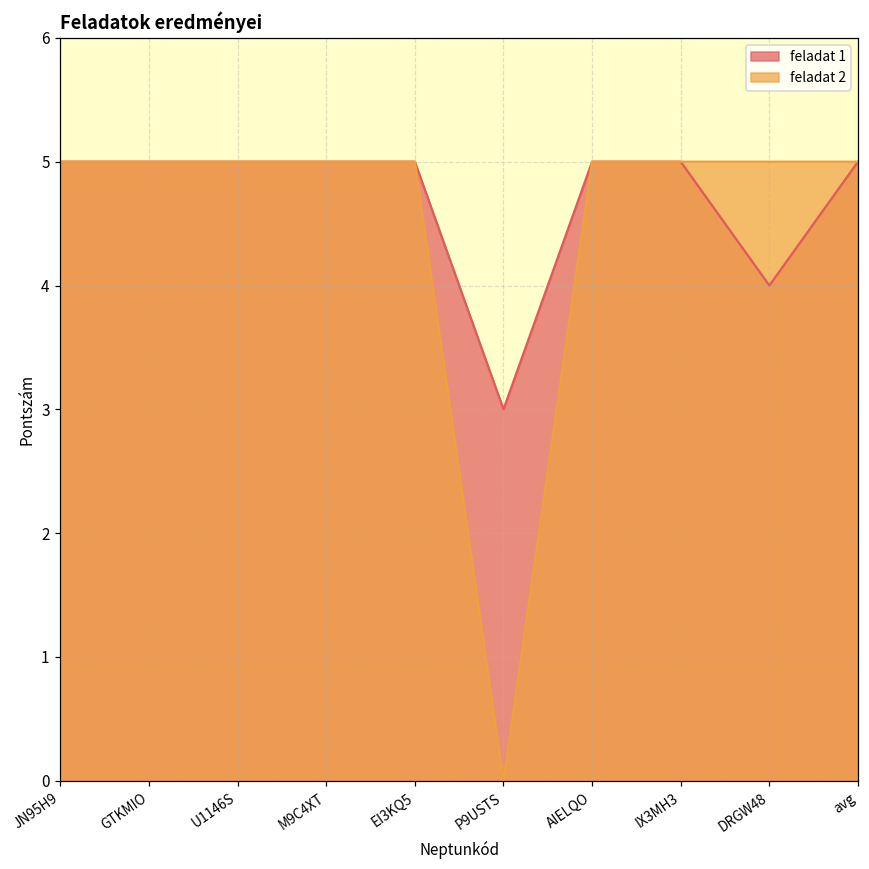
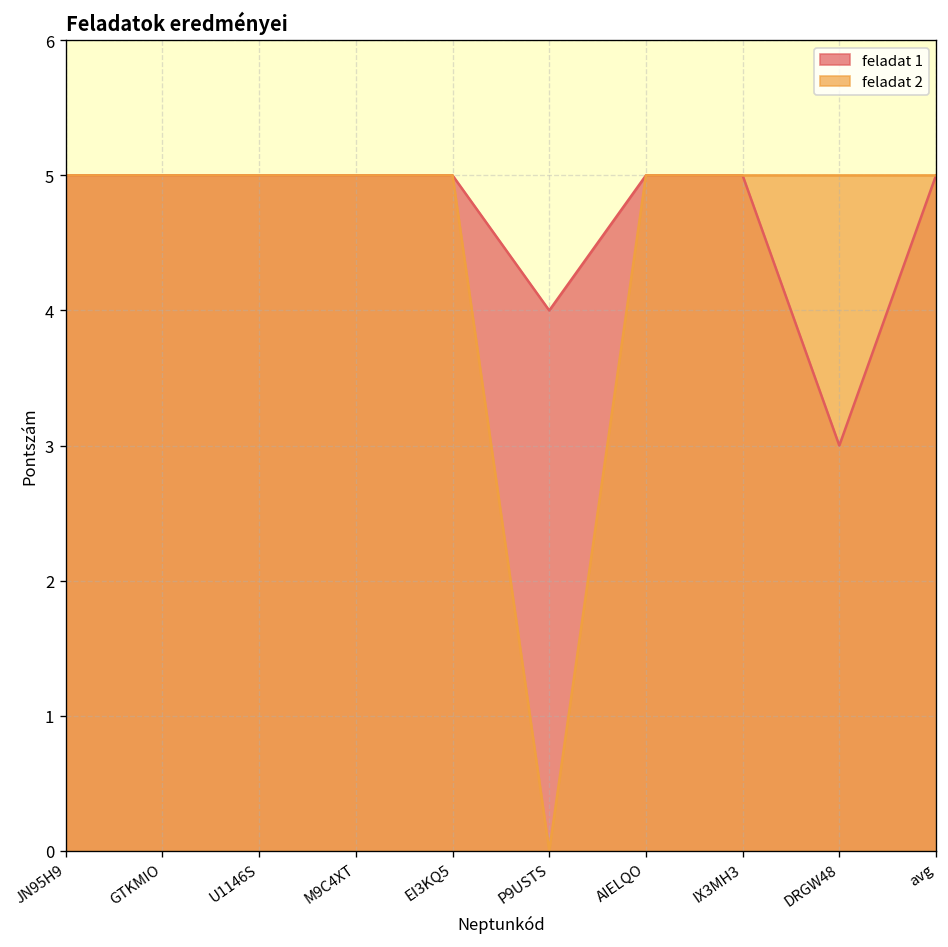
feladat 1, P9USTS: 3 -> 4
feladat 1, DRGW48: 4 -> 3
